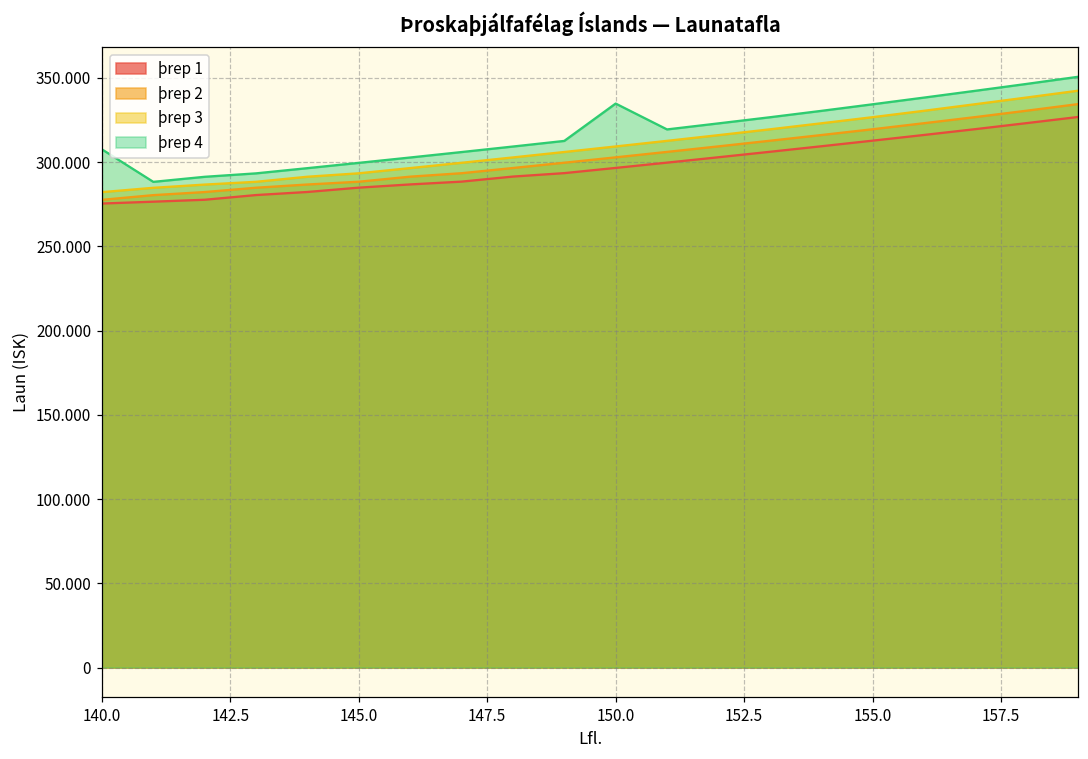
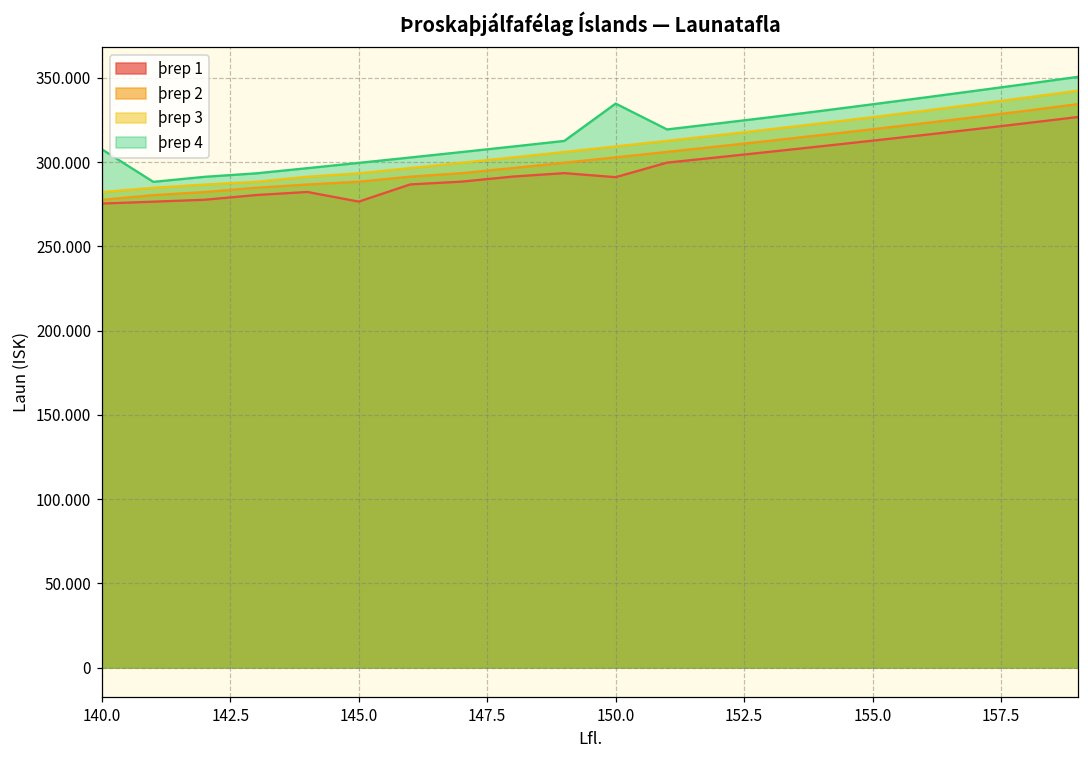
þrep 1, 145.0: 285 -> 277
þrep 1, 150.0: 297 -> 291
